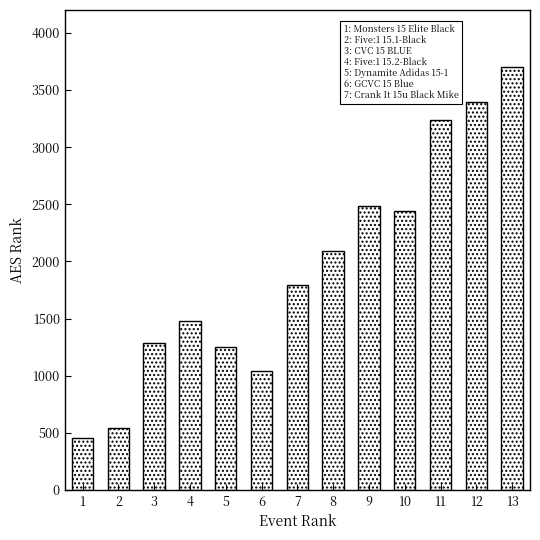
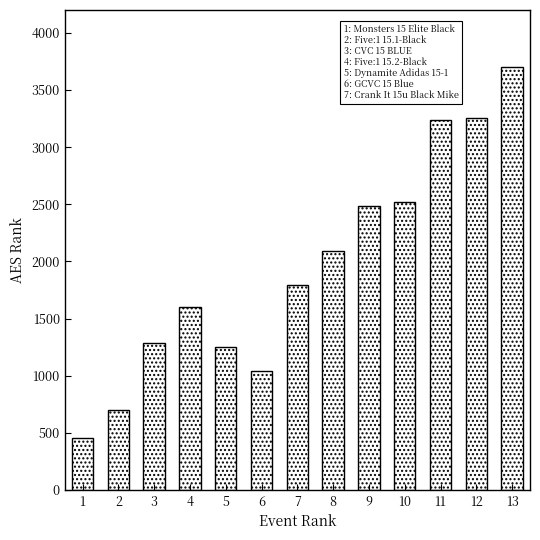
2: 550 -> 700
4: 1480 -> 1600
10: 2440 -> 2520
12: 3390 -> 3260
